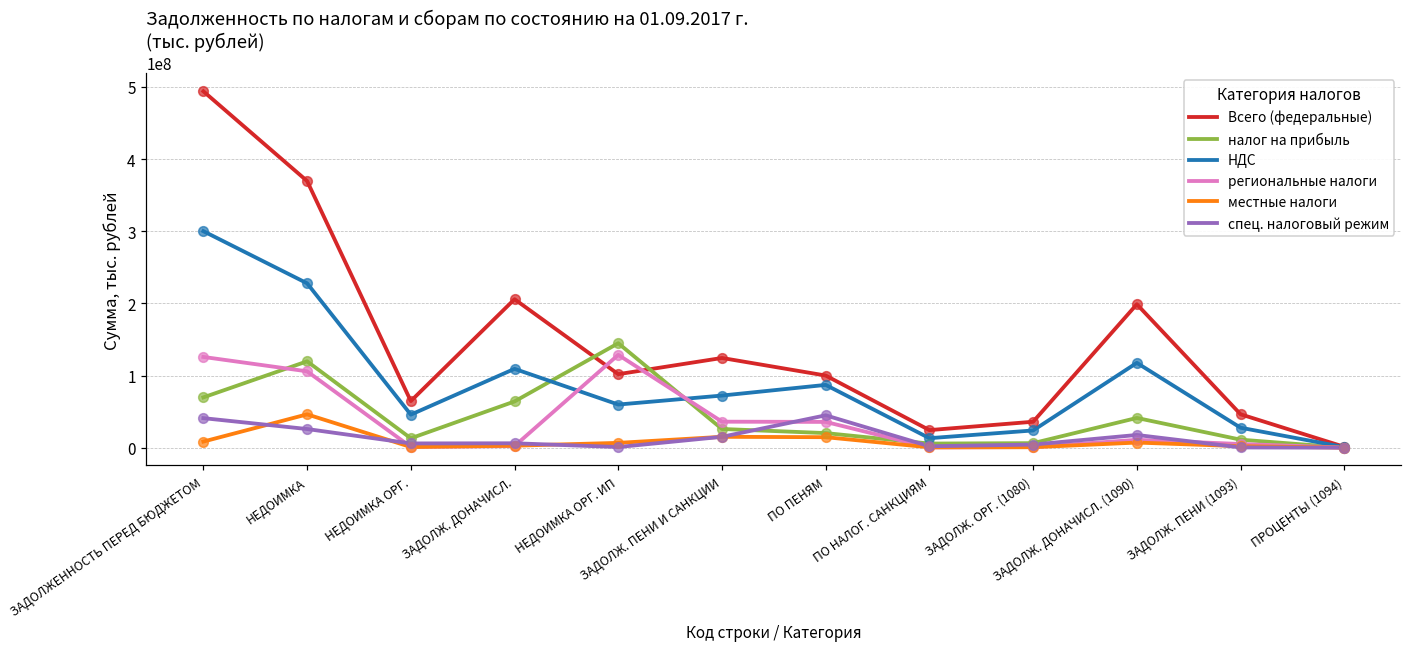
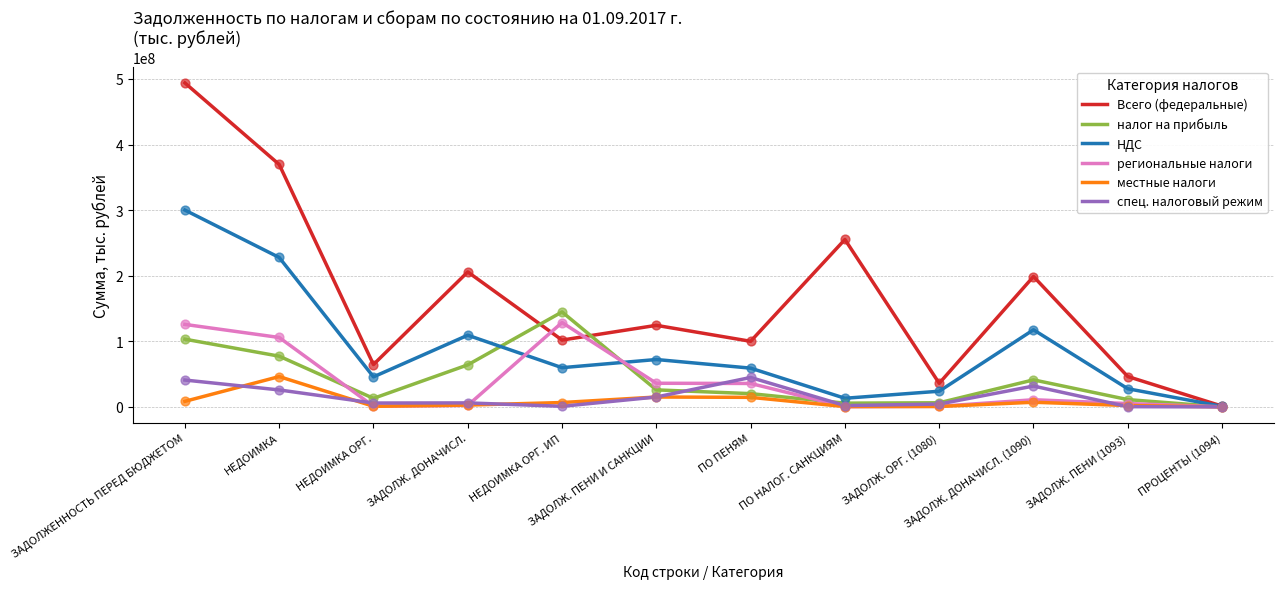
налог на прибыль, ЗАДОЛЖЕННОСТЬ ПЕРЕД БЮДЖЕТОМ: 70000000 -> 100000000
налог на прибыль, НЕДОИМКА: 120000000 -> 80000000
НДС, ПО ПЕНЯМ: 90000000 -> 60000000
Всего (федеральные), ПО НАЛОГ. САНКЦИЯМ: 20000000 -> 260000000
спец. налоговый режим, ЗАДОЛЖ. ДОНАЧИСЛ. (1090): 20000000 -> 30000000
